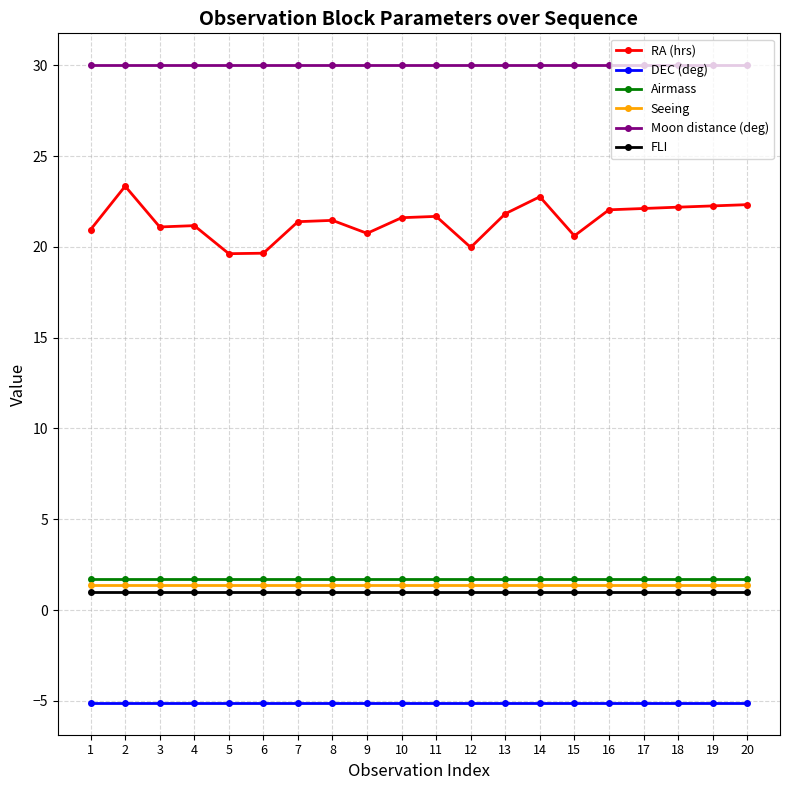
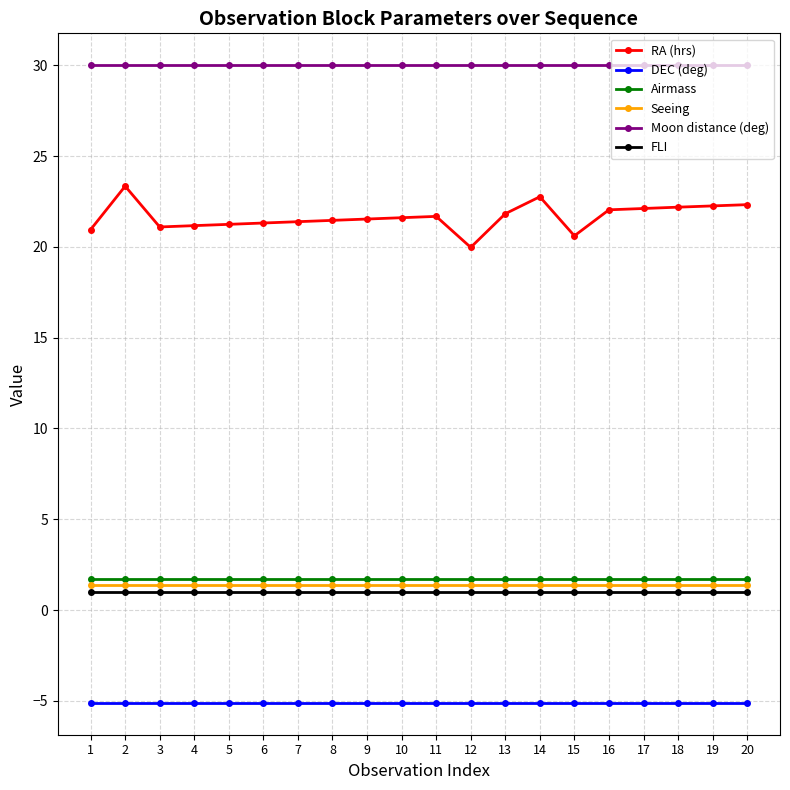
RA (hrs), 5: 19.6 -> 21.2
RA (hrs), 6: 19.6 -> 21.3
RA (hrs), 9: 20.7 -> 21.5
